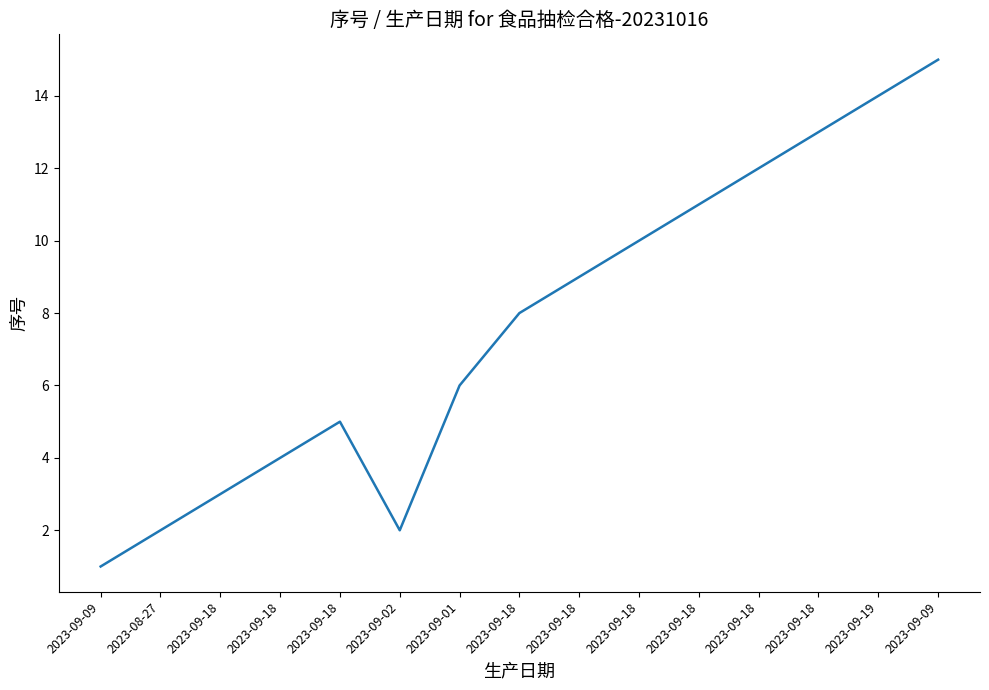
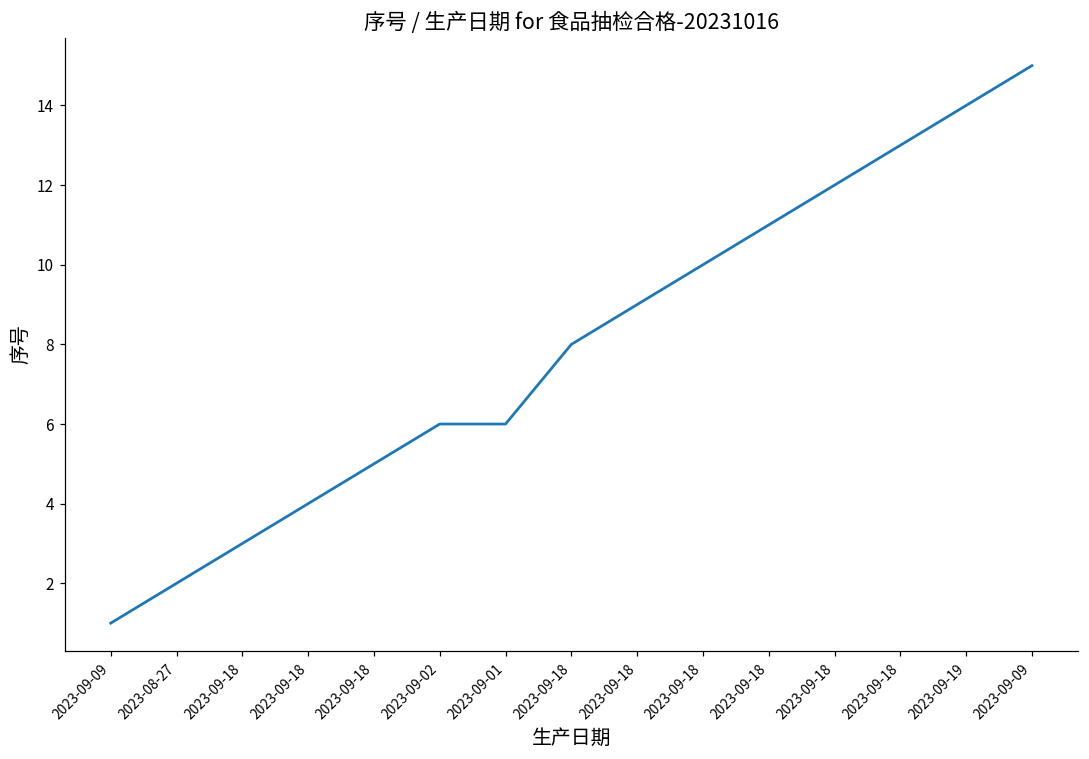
2023-09-02: 2 -> 6
